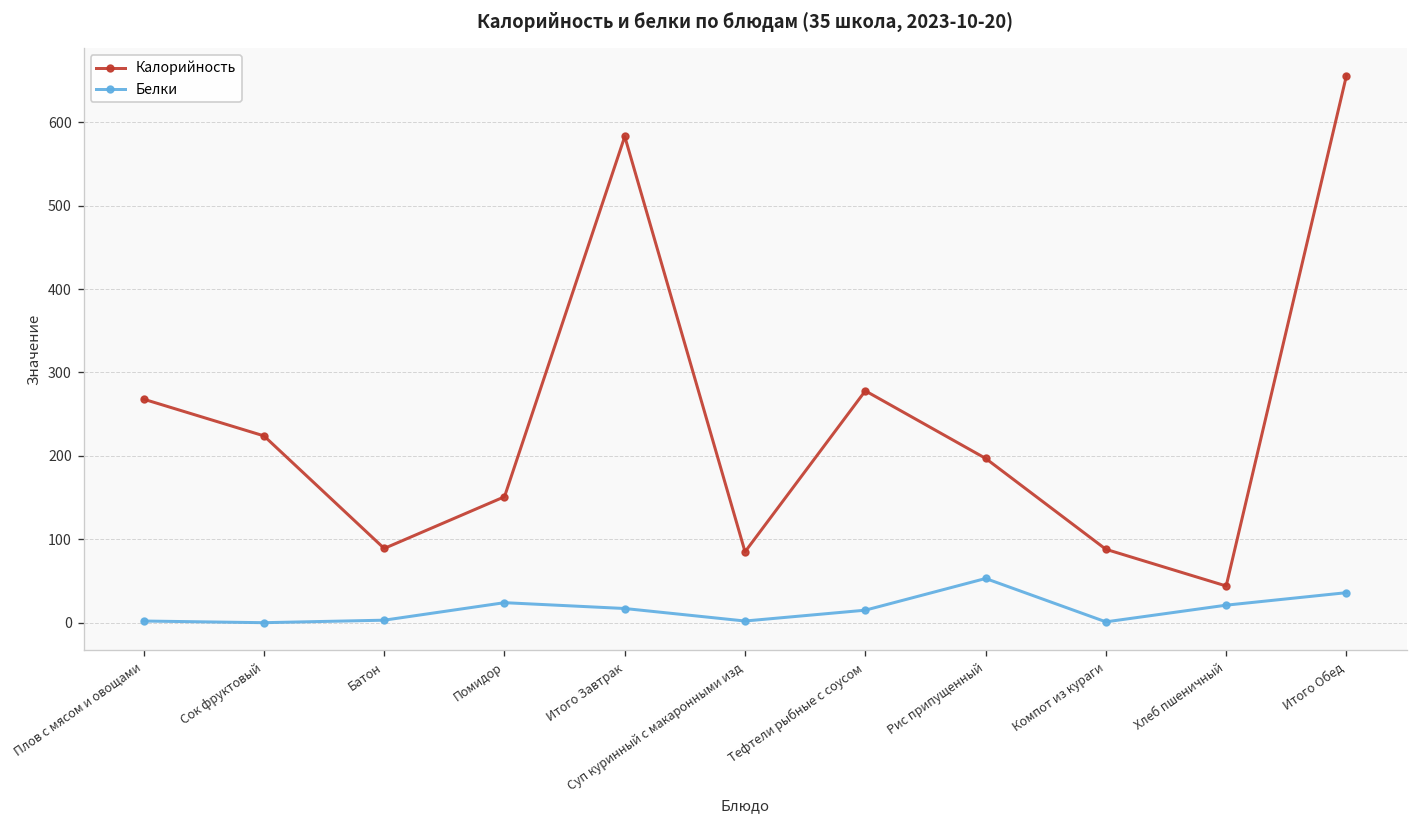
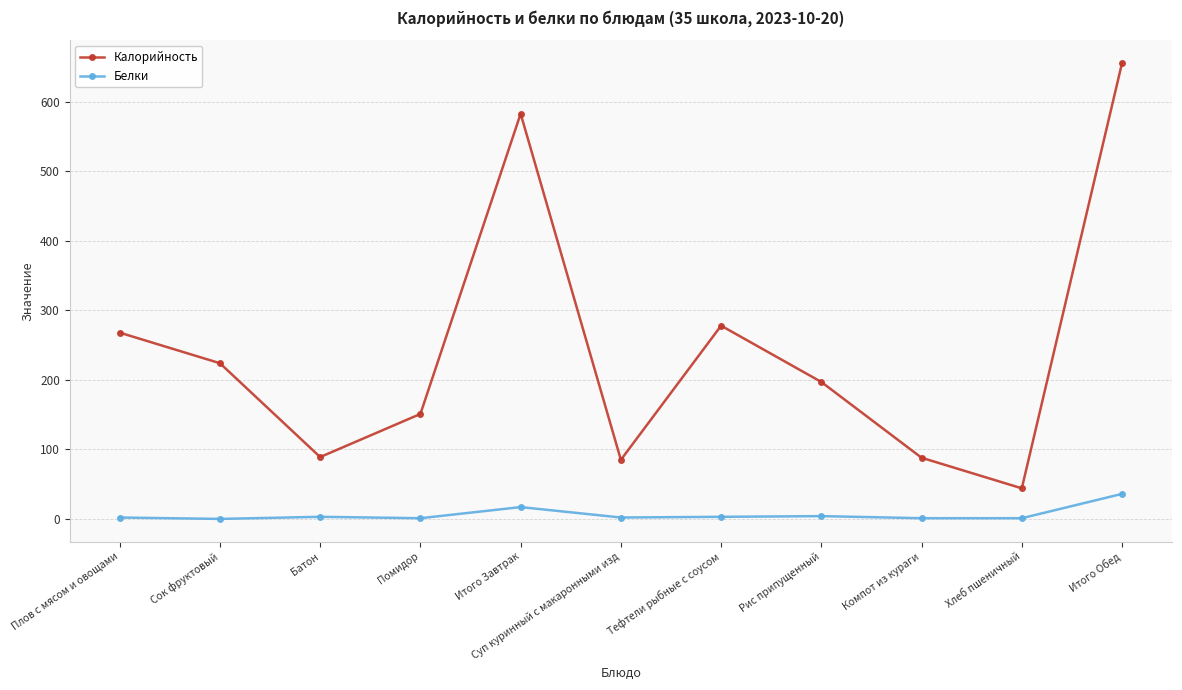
Белки, Помидор: 20 -> 0
Белки, Тефтели рыбные с соусом: 20 -> 0
Белки, Рис припущенный: 50 -> 0
Белки, Хлеб пшеничный: 20 -> 0
